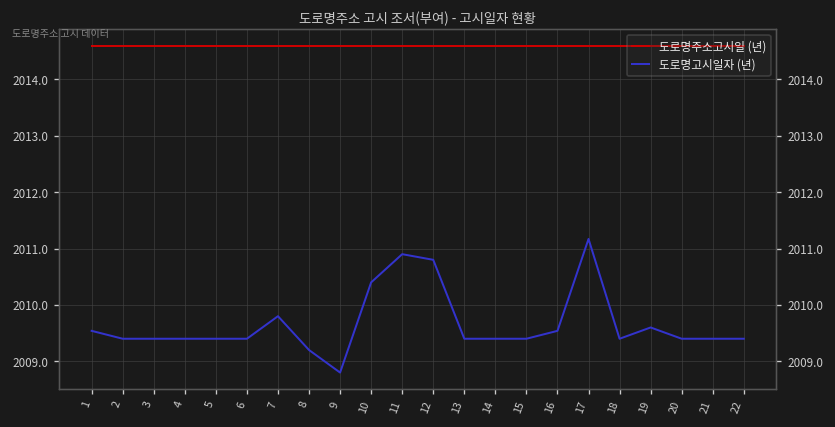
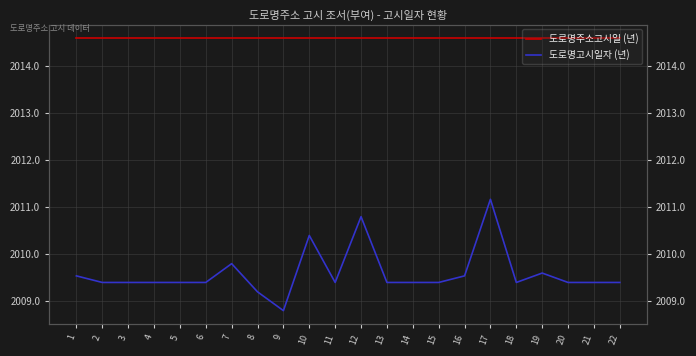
도로명고시일자 (년), 11: 2010.9 -> 2009.4
